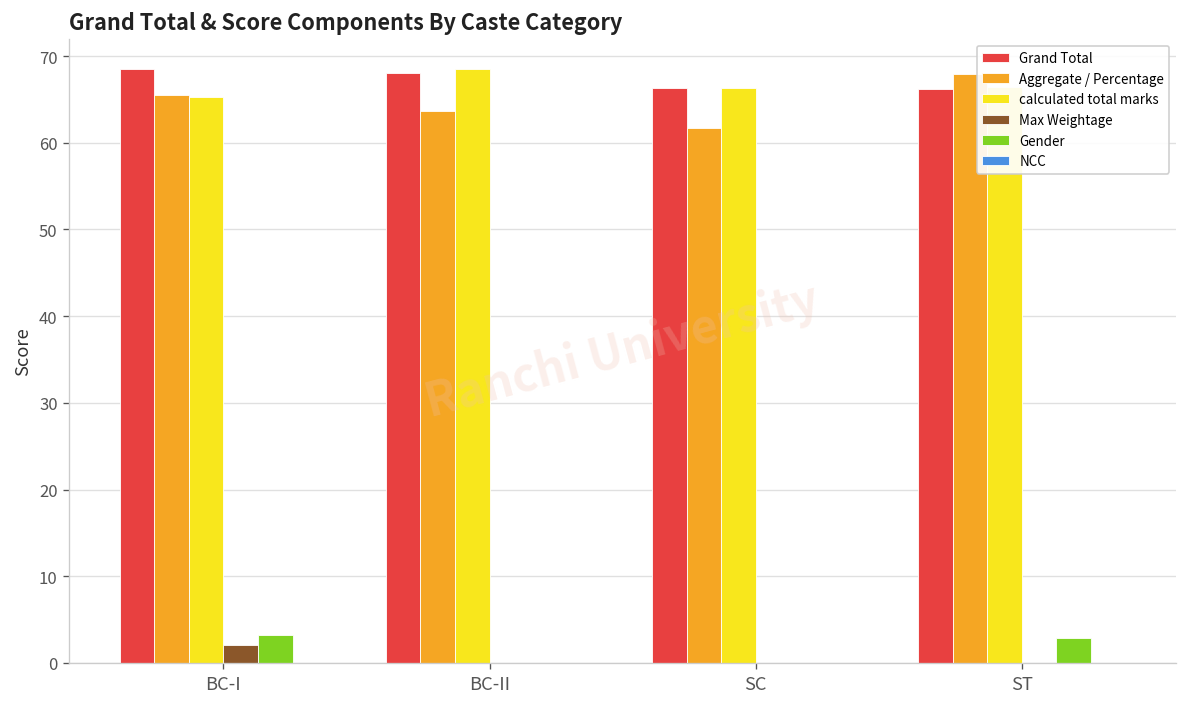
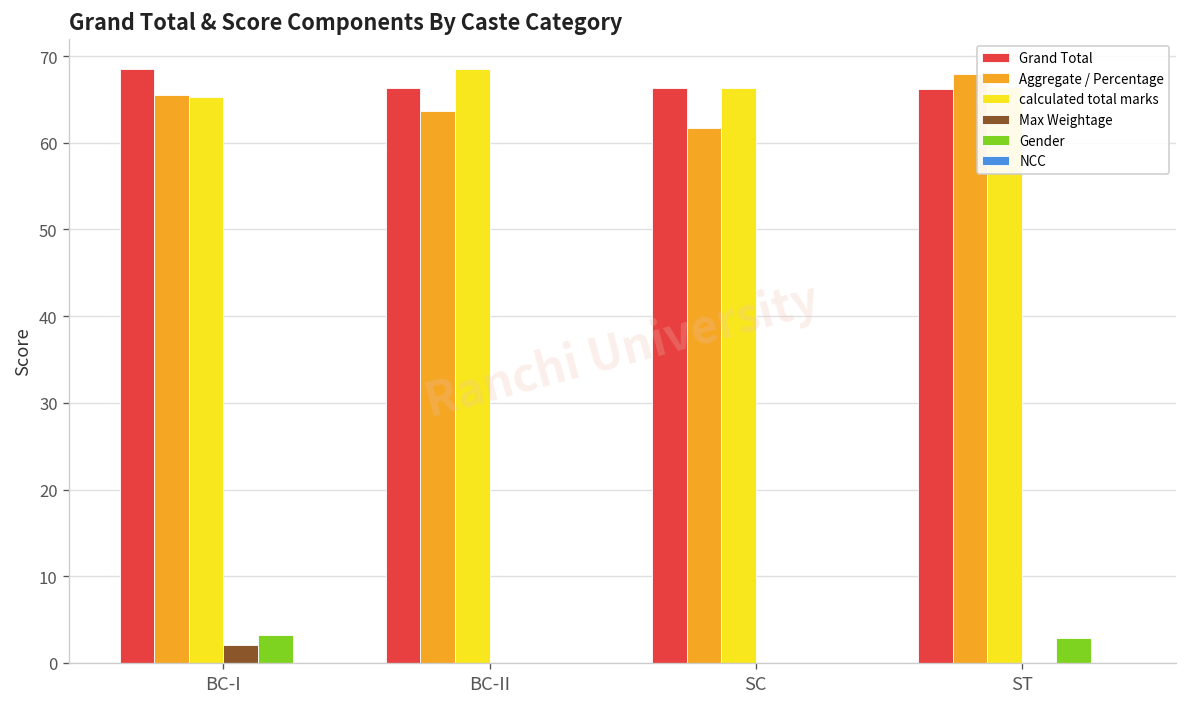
Grand Total, BC-II: 68 -> 66
